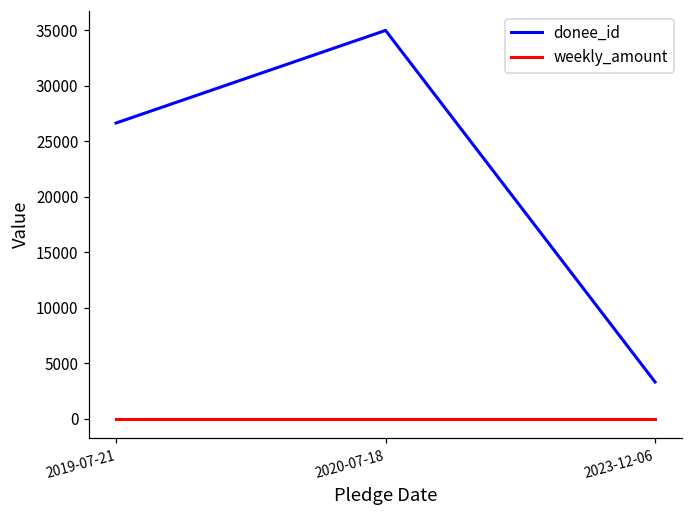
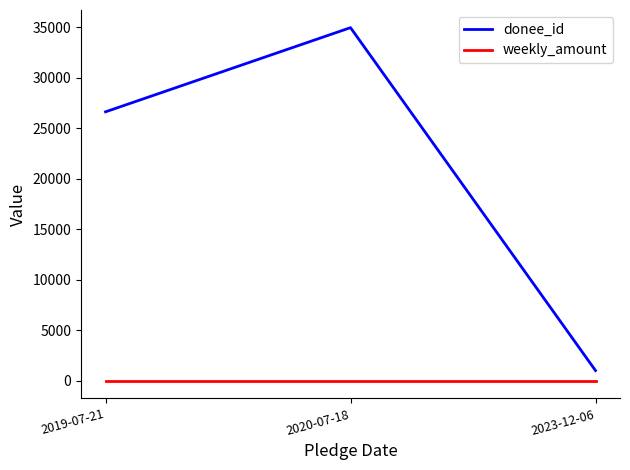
donee_id, 2023-12-06: 3300 -> 1000
